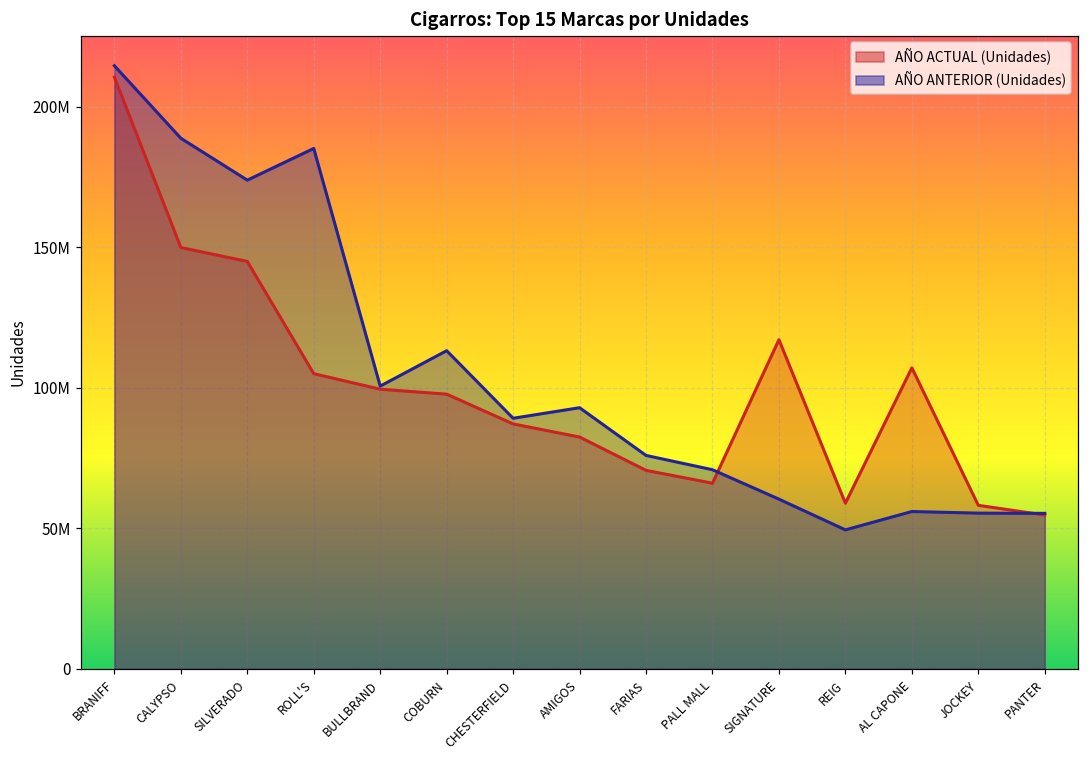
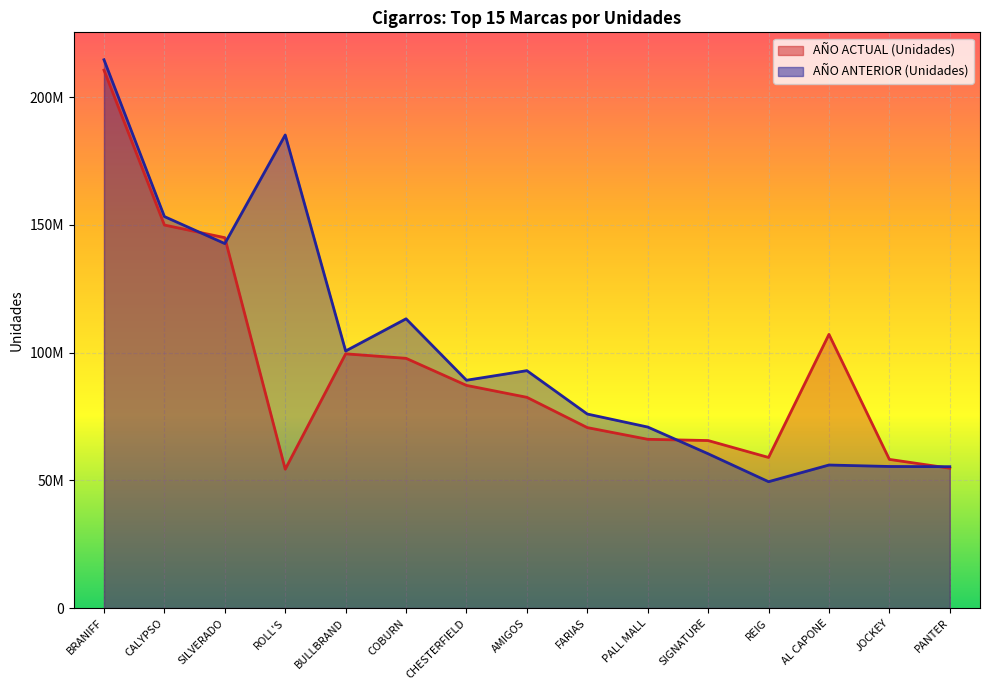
AÑO ANTERIOR (Unidades), CALYPSO: 189000000 -> 153000000
AÑO ANTERIOR (Unidades), SILVERADO: 174000000 -> 143000000
AÑO ACTUAL (Unidades), ROLL'S: 105000000 -> 54000000
AÑO ACTUAL (Unidades), SIGNATURE: 117000000 -> 66000000
